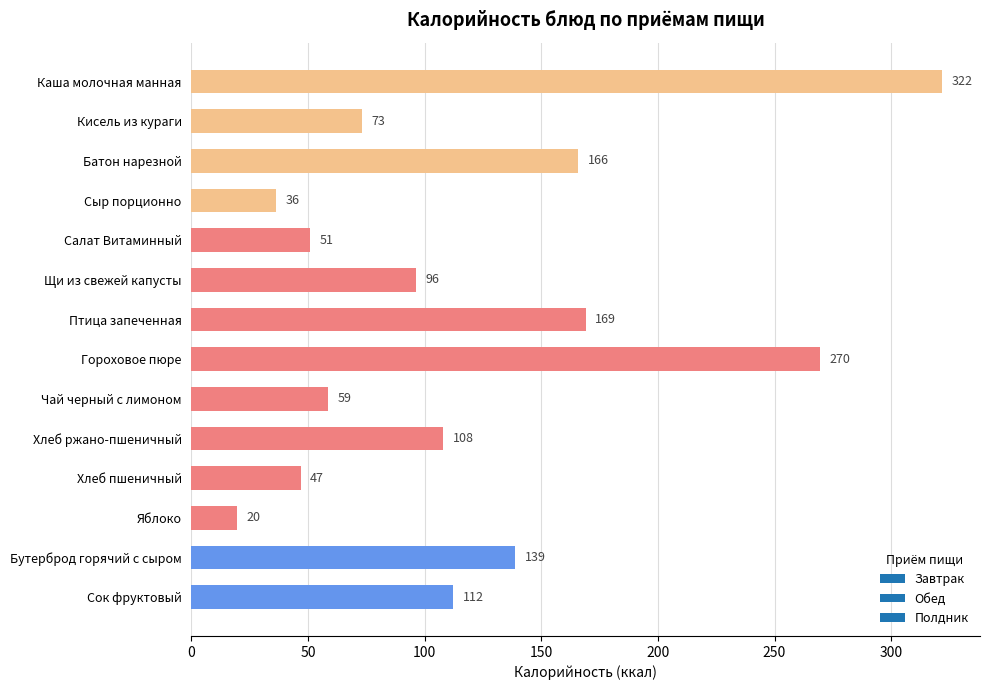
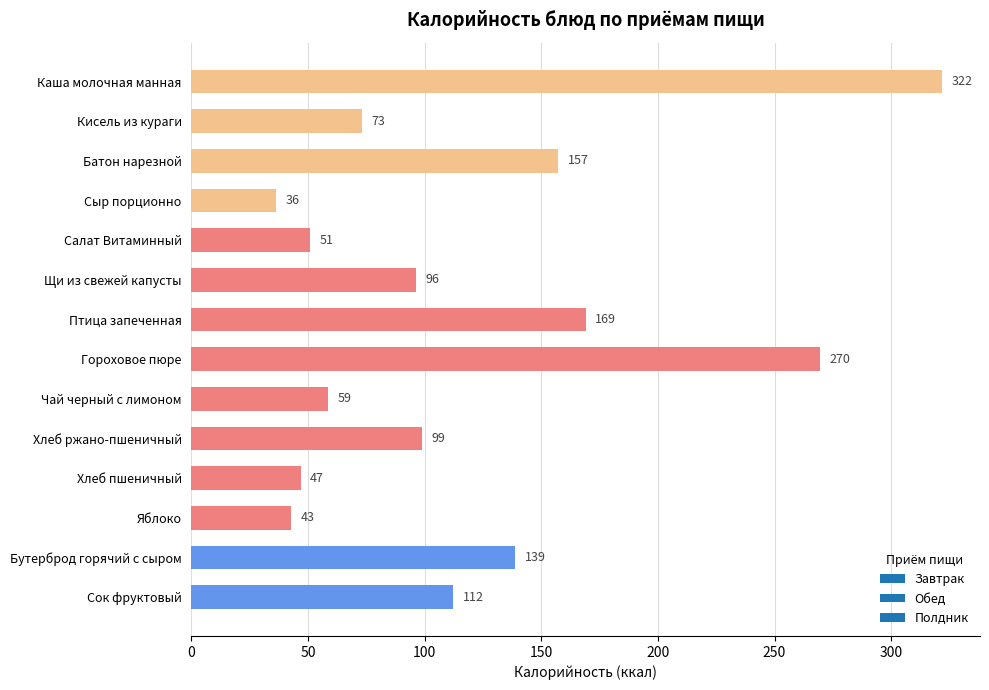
Батон нарезной: 166 -> 157
Хлеб ржано-пшеничный: 108 -> 99
Яблоко: 20 -> 43
